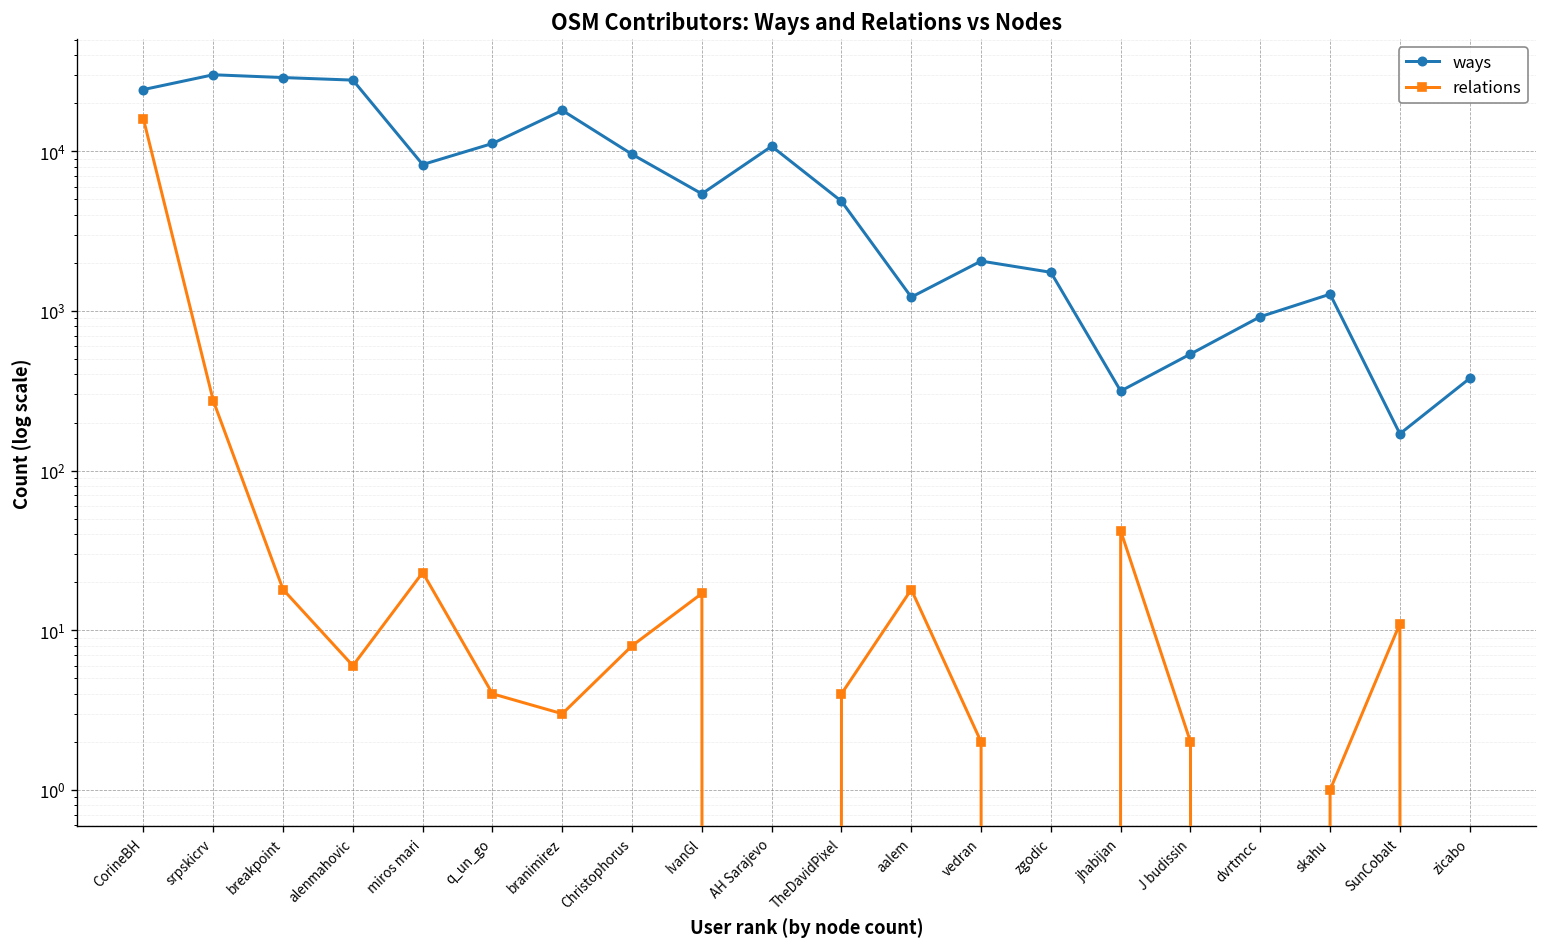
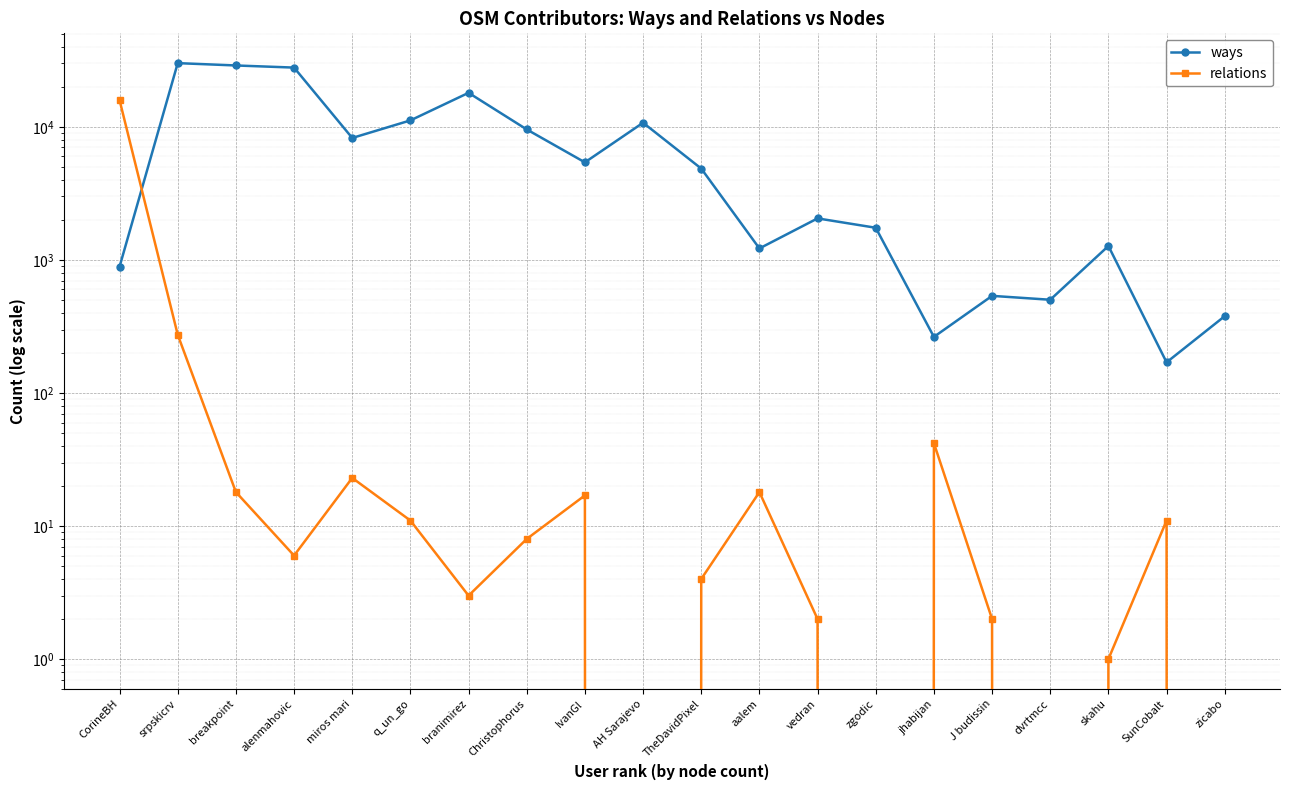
ways, CorineBH: 24000 -> 900
relations, q_un_go: 4 -> 11
ways, jhabijan: 320 -> 260
ways, dvrtmcc: 900 -> 500
